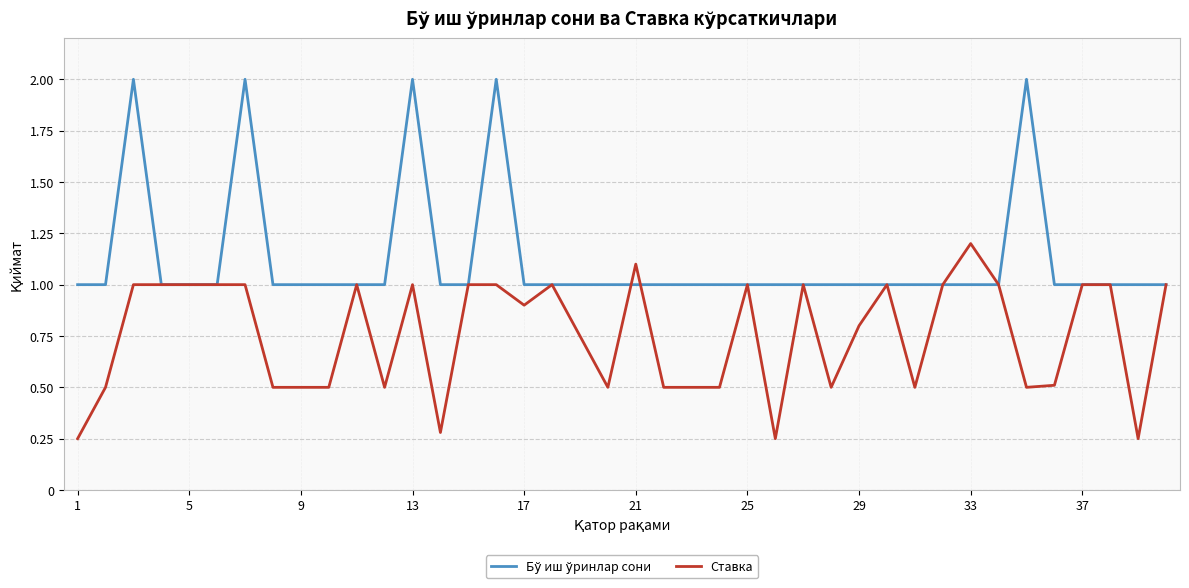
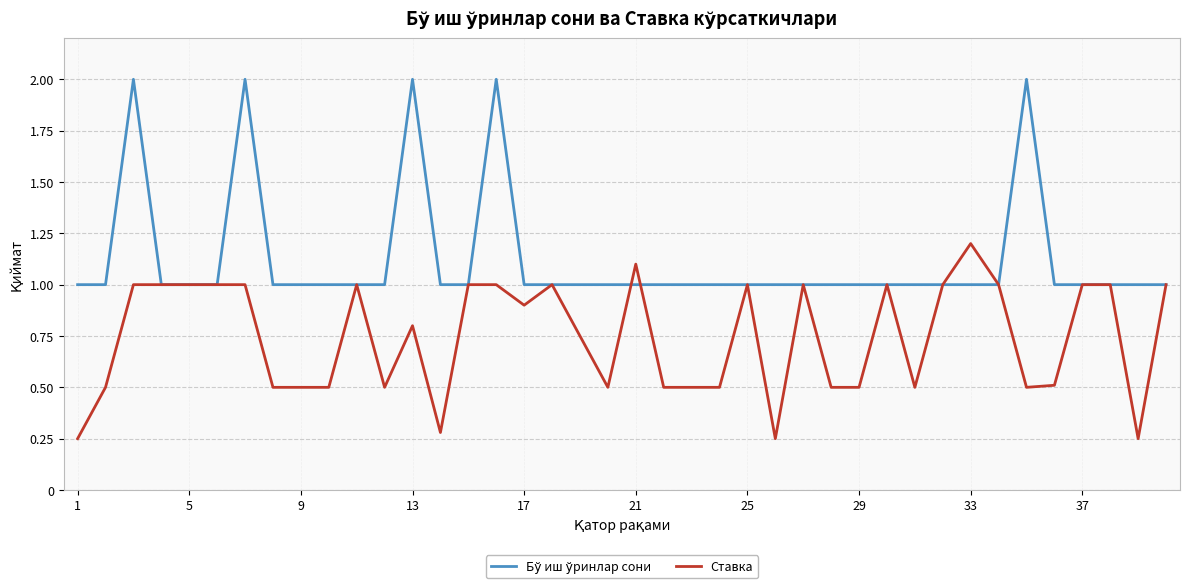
Ставка, 13: 1.0 -> 0.8
Ставка, 29: 0.8 -> 0.5
